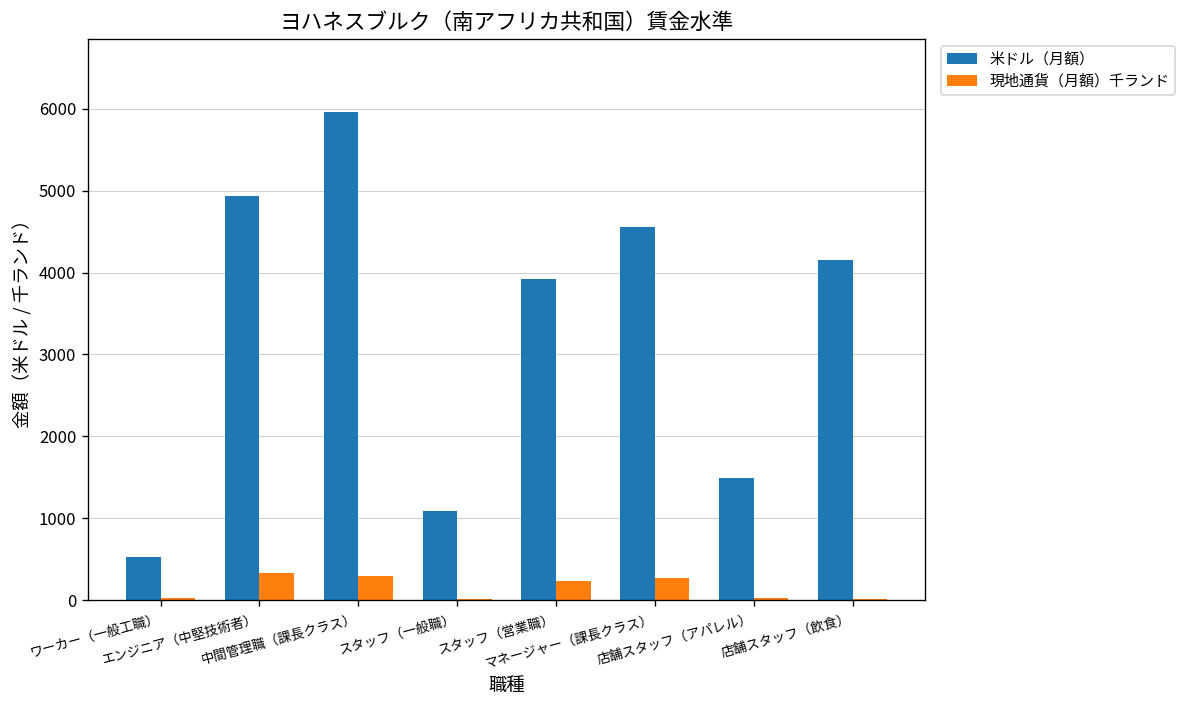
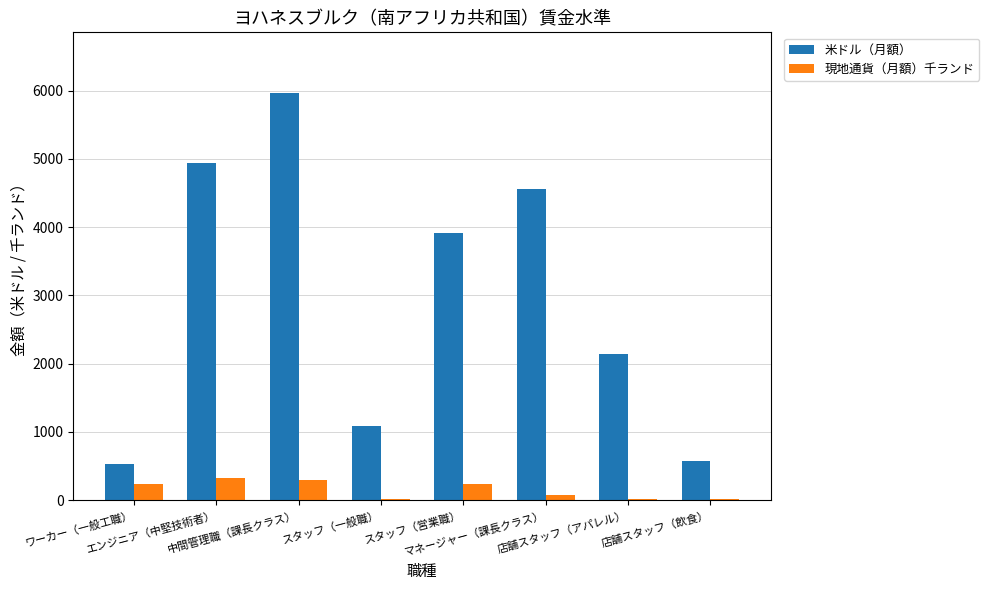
現地通貨（月額）千ランド, ワーカー（一般工職）: 0 -> 200
現地通貨（月額）千ランド, マネージャー（課長クラス）: 300 -> 100
米ドル（月額）, 店舗スタッフ（アパレル）: 1500 -> 2100
米ドル（月額）, 店舗スタッフ（飲食）: 4200 -> 600
